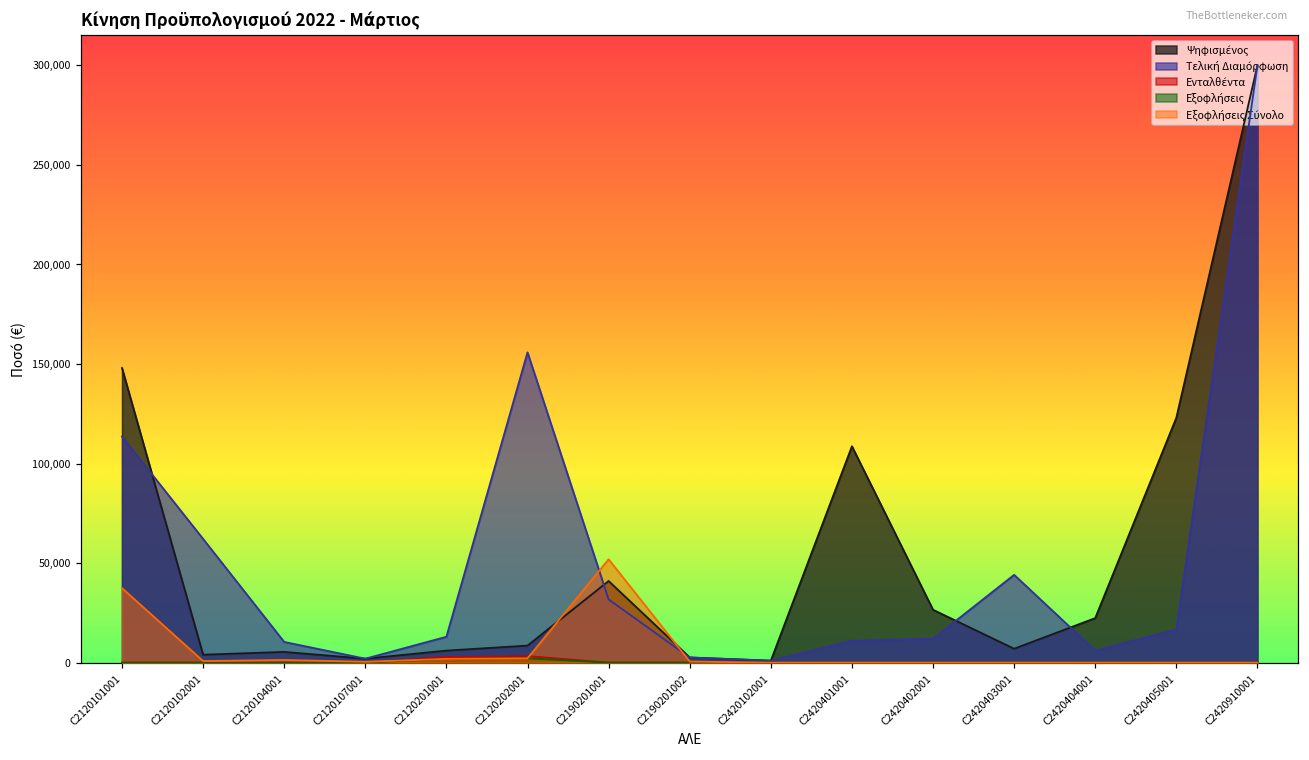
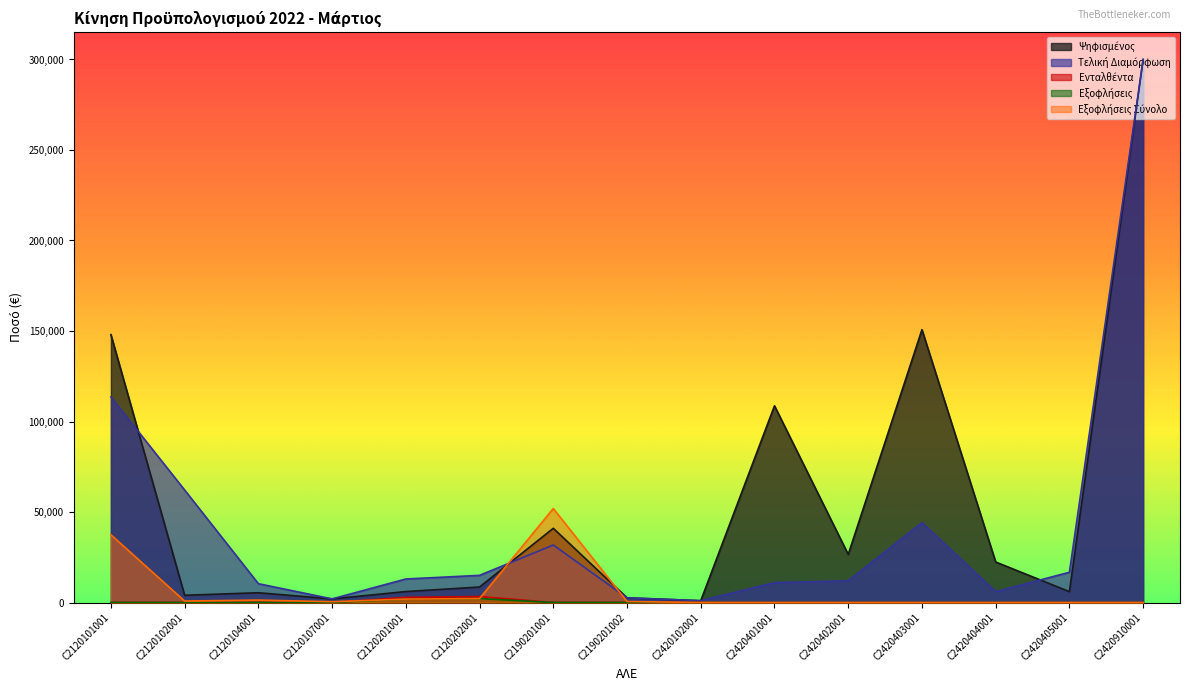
Τελική Διαμόρφωση, C2120202001: 156,000 -> 15,000
Ψηφισμένος, C2420403001: 7,000 -> 151,000
Ψηφισμένος, C2420405001: 123,000 -> 6,000
